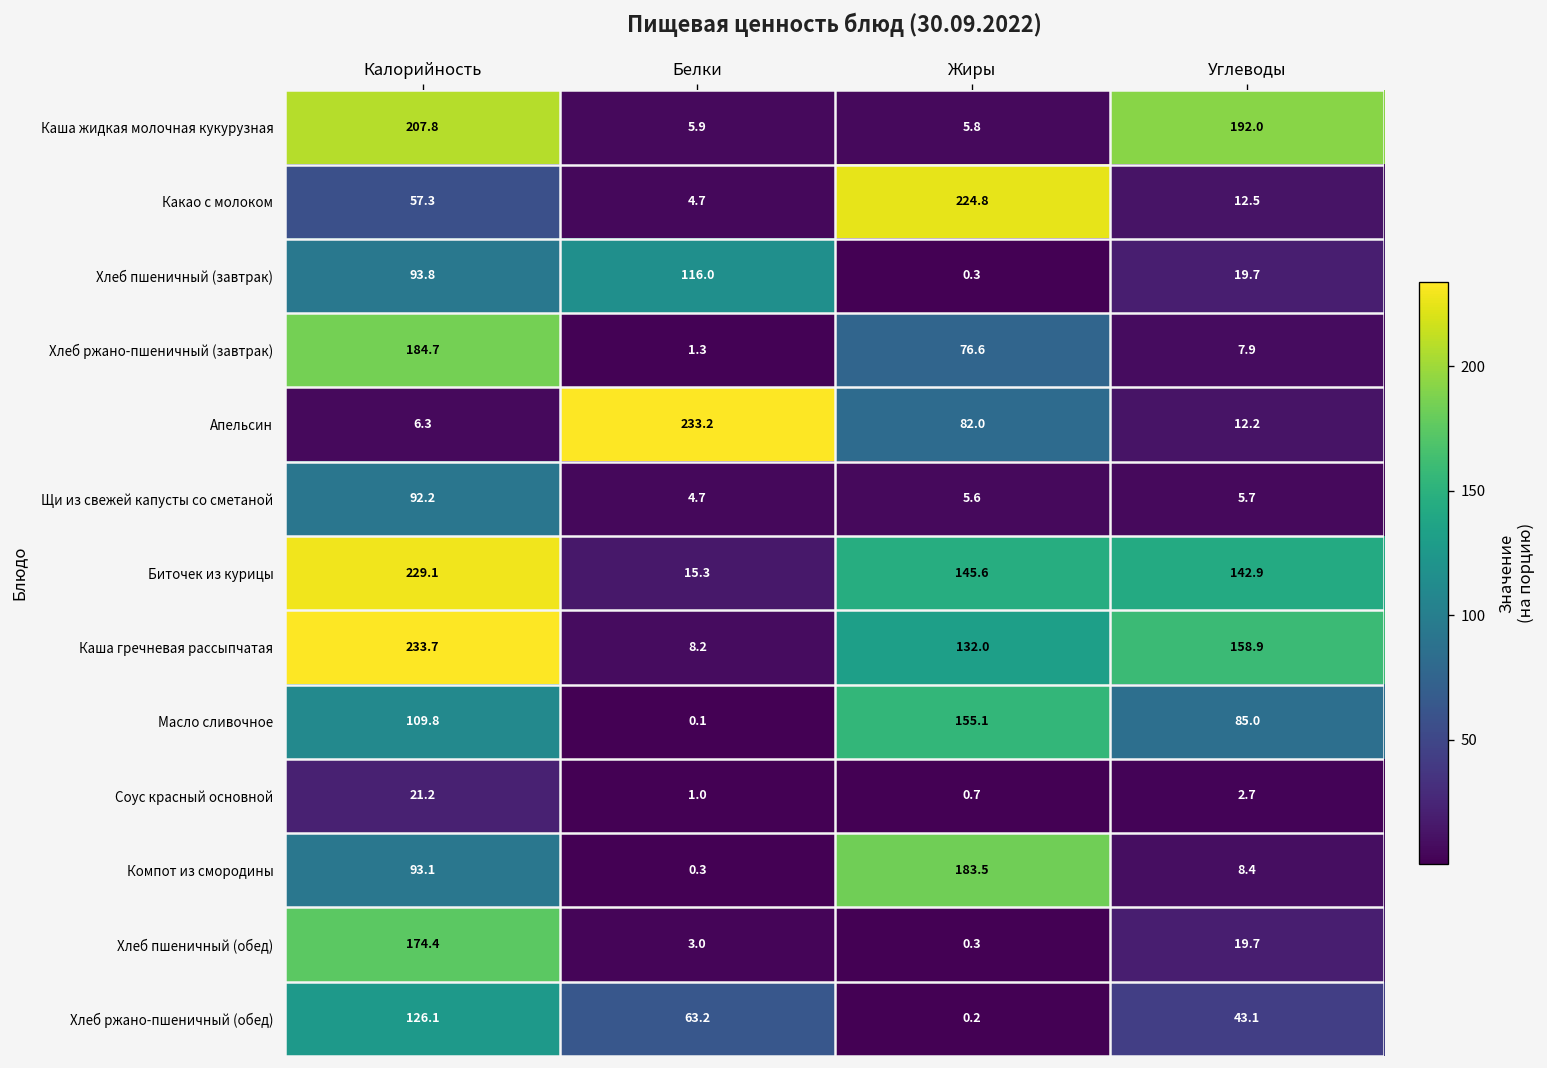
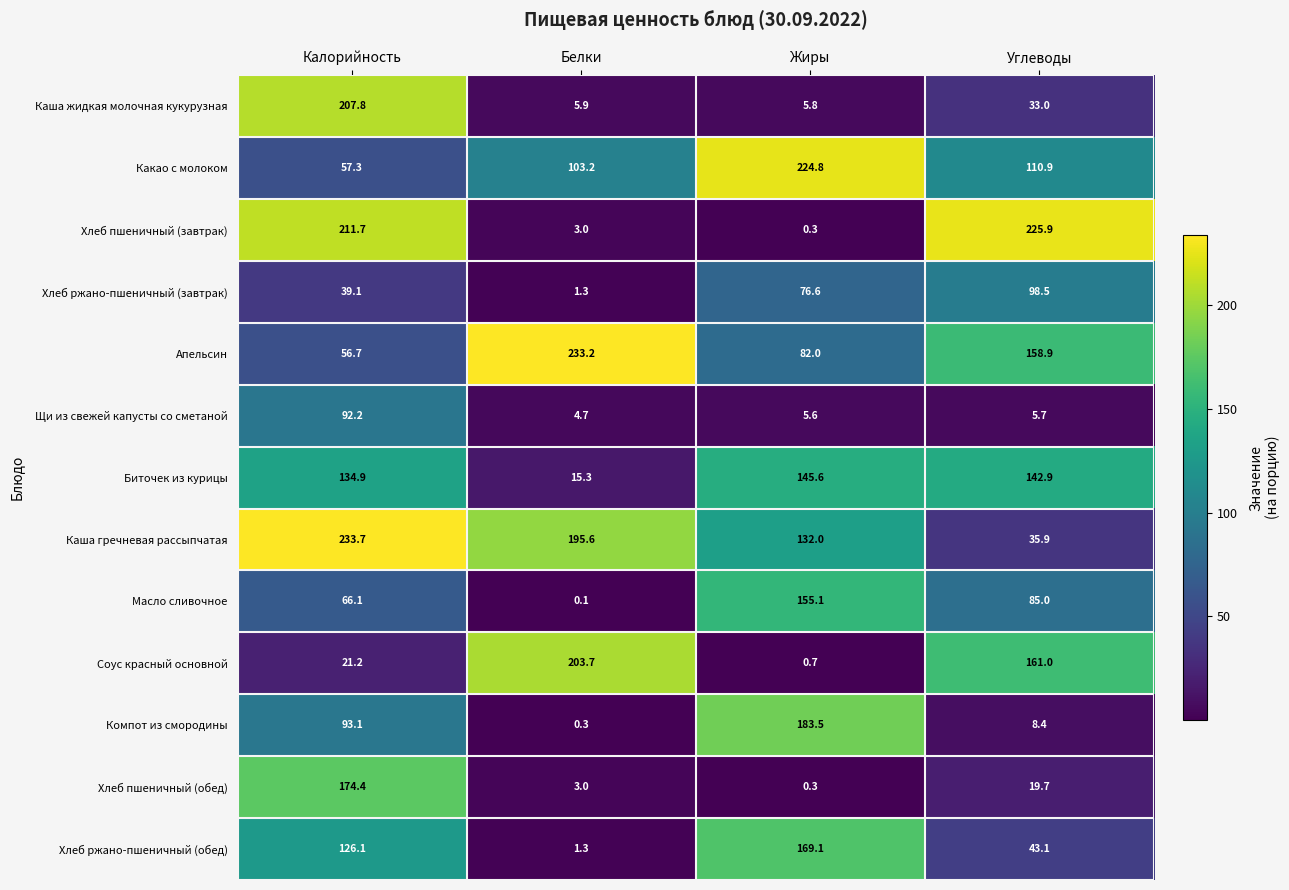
Каша жидкая молочная кукурузная, Углеводы: 192.0 -> 33.0
Какао с молоком, Белки: 4.7 -> 103.2
Какао с молоком, Углеводы: 12.5 -> 110.9
Хлеб пшеничный (завтрак), Калорийность: 93.8 -> 211.7
Хлеб пшеничный (завтрак), Белки: 116.0 -> 3.0
Хлеб пшеничный (завтрак), Углеводы: 19.7 -> 225.9
Хлеб ржано-пшеничный (завтрак), Калорийность: 184.7 -> 39.1
Хлеб ржано-пшеничный (завтрак), Углеводы: 7.9 -> 98.5
Апельсин, Калорийность: 6.3 -> 56.7
Апельсин, Углеводы: 12.2 -> 158.9
Биточек из курицы, Калорийность: 229.1 -> 134.9
Каша гречневая рассыпчатая, Белки: 8.2 -> 195.6
Каша гречневая рассыпчатая, Углеводы: 158.9 -> 35.9
Масло сливочное, Калорийность: 109.8 -> 66.1
Соус красный основной, Белки: 1.0 -> 203.7
Соус красный основной, Углеводы: 2.7 -> 161.0
Хлеб ржано-пшеничный (обед), Белки: 63.2 -> 1.3
Хлеб ржано-пшеничный (обед), Жиры: 0.2 -> 169.1
